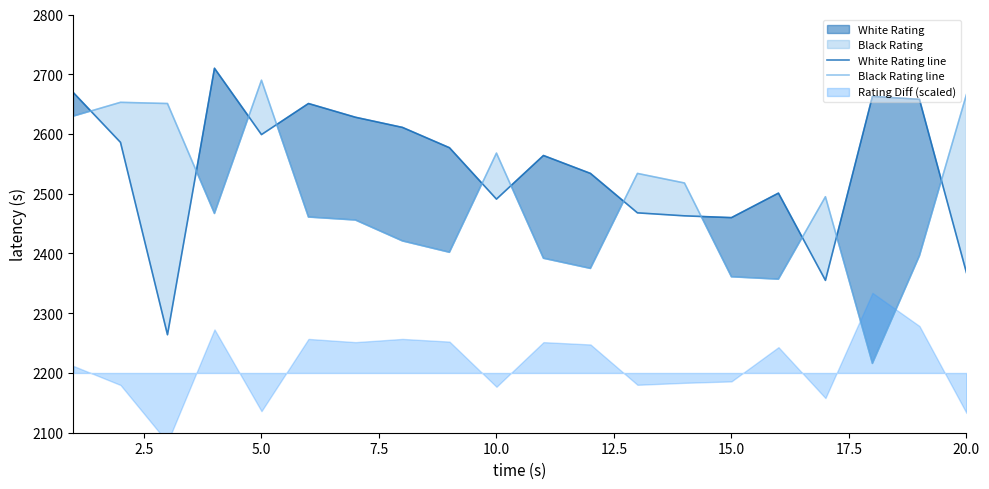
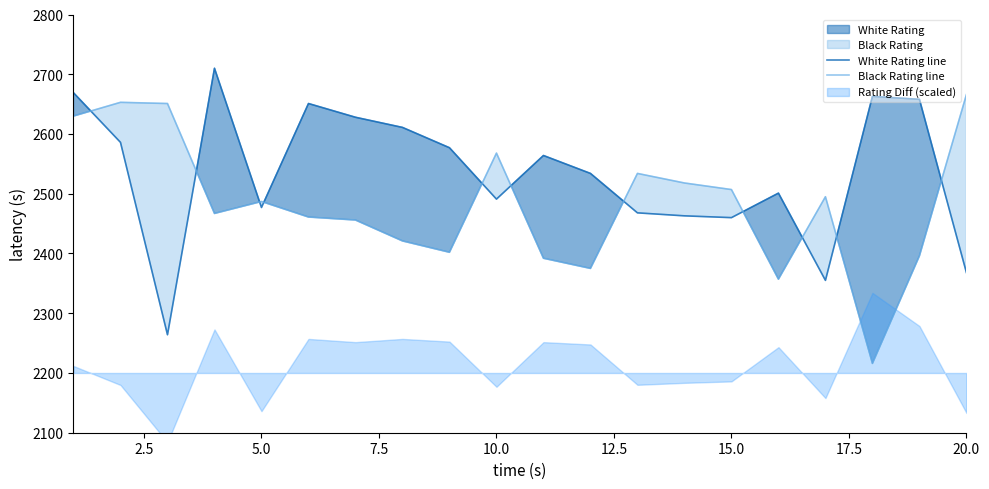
White Rating line, 5.0: 2600 -> 2480
Black Rating line, 5.0: 2690 -> 2490
Black Rating line, 15.0: 2360 -> 2510
